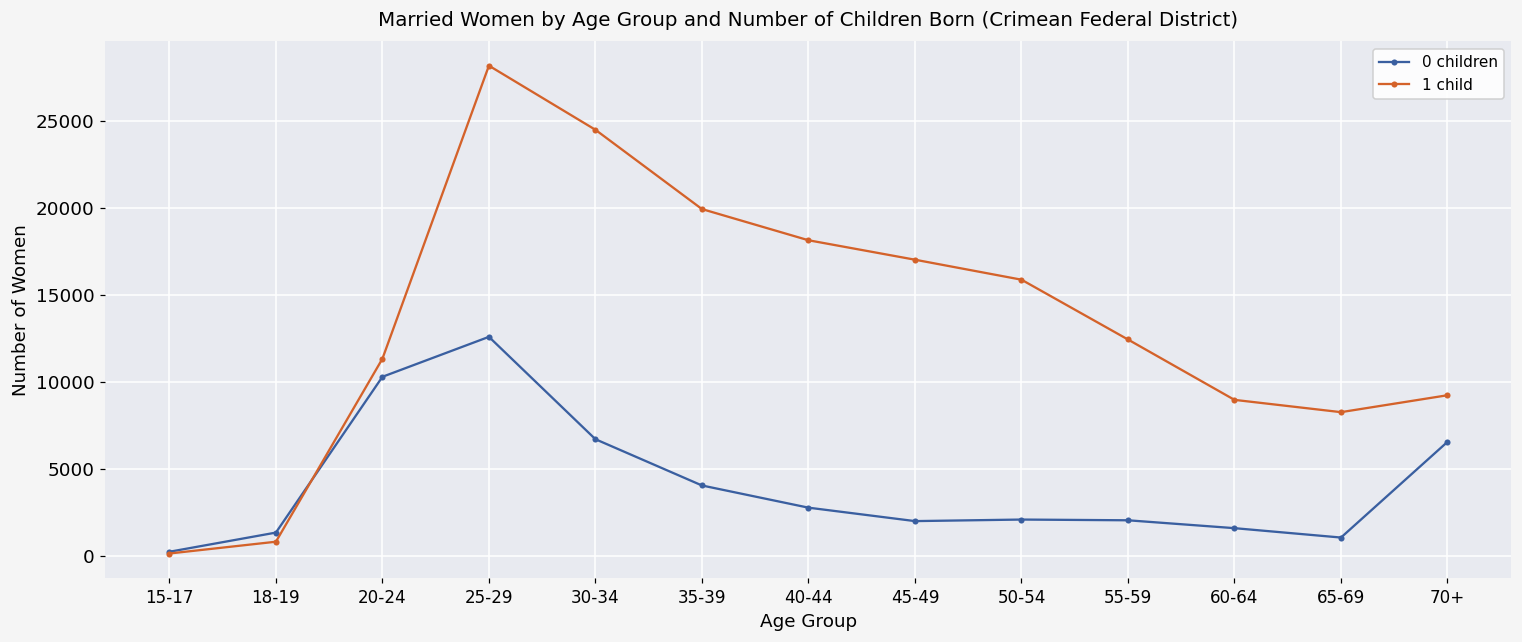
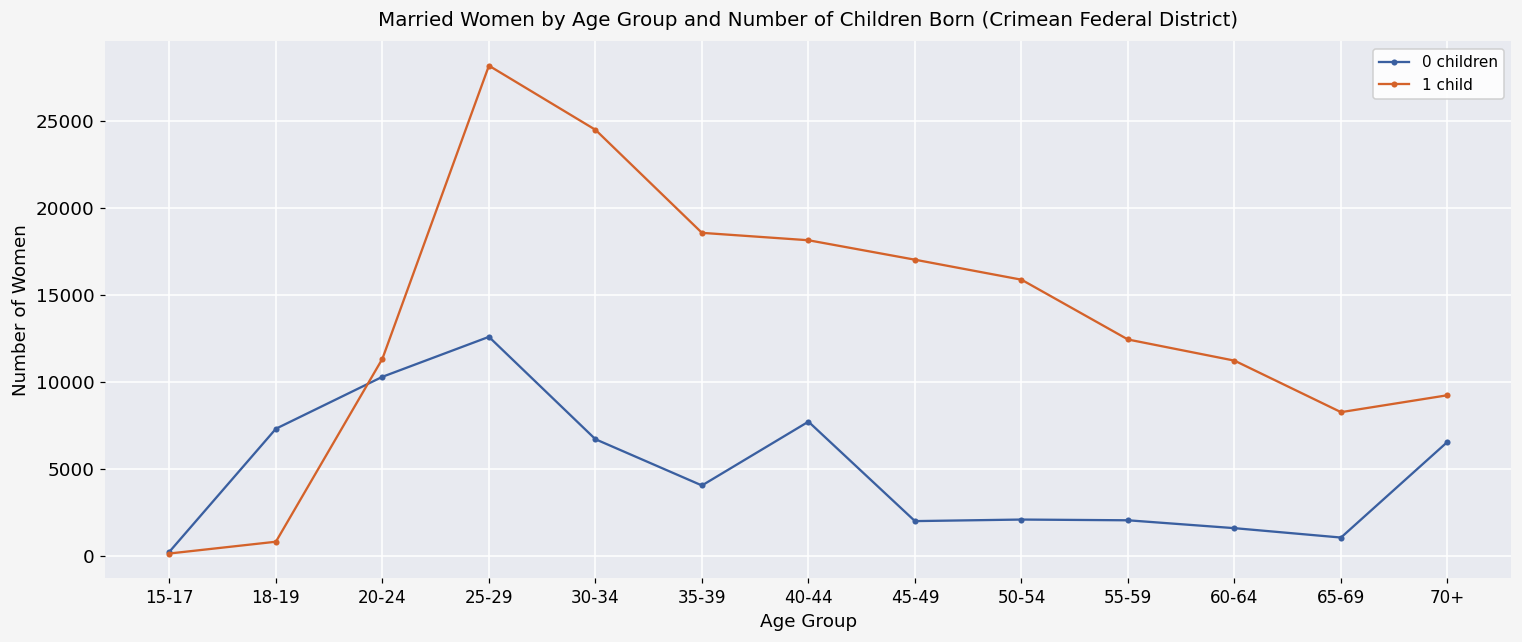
0 children, 18-19: 1300 -> 7300
1 child, 35-39: 19900 -> 18600
0 children, 40-44: 2800 -> 7700
1 child, 60-64: 9000 -> 11200
